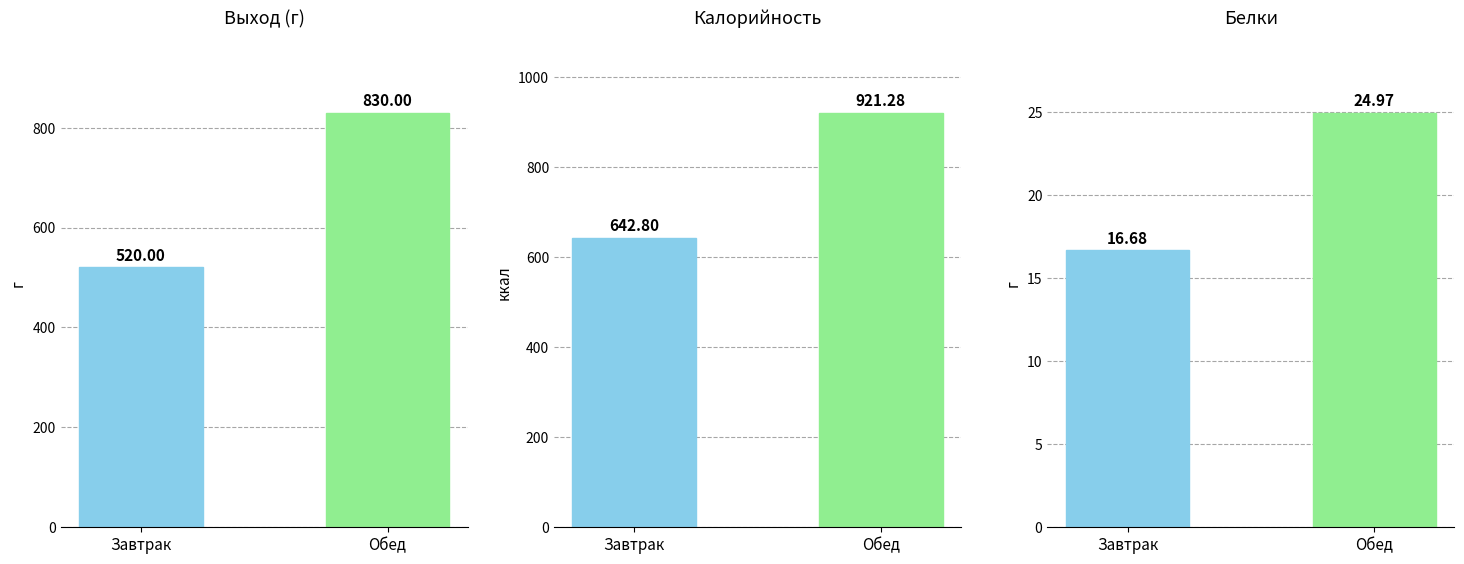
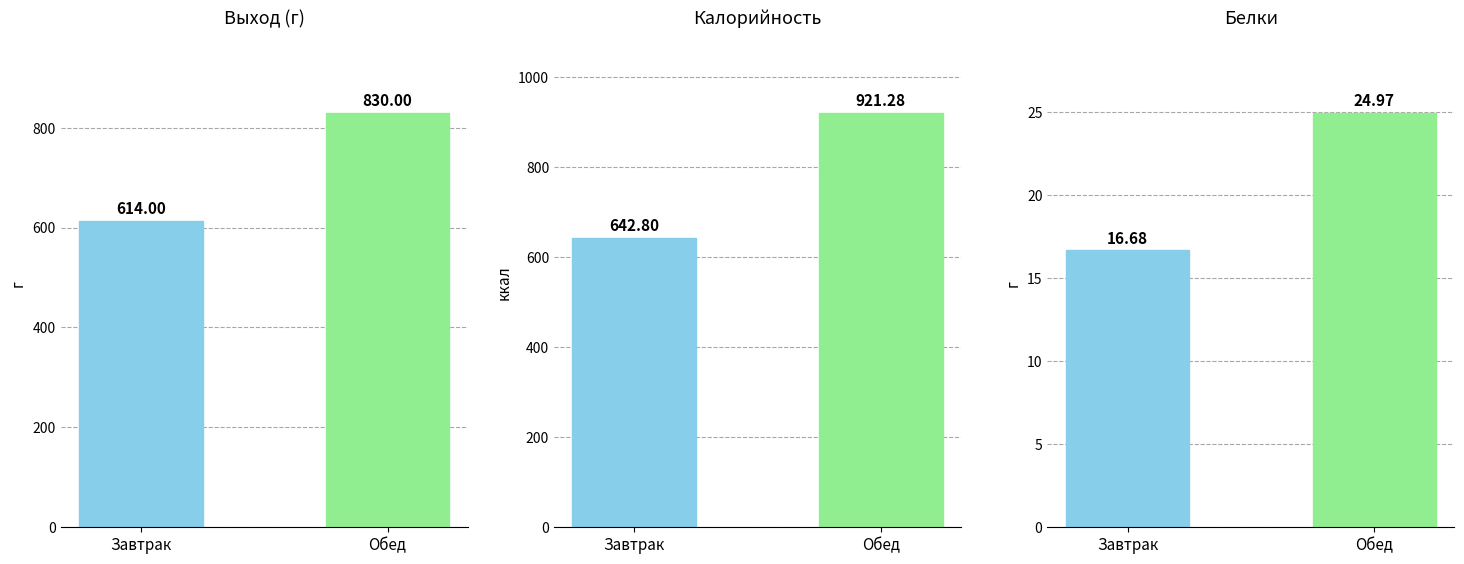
Выход (г), Завтрак: 520.00 -> 614.00
